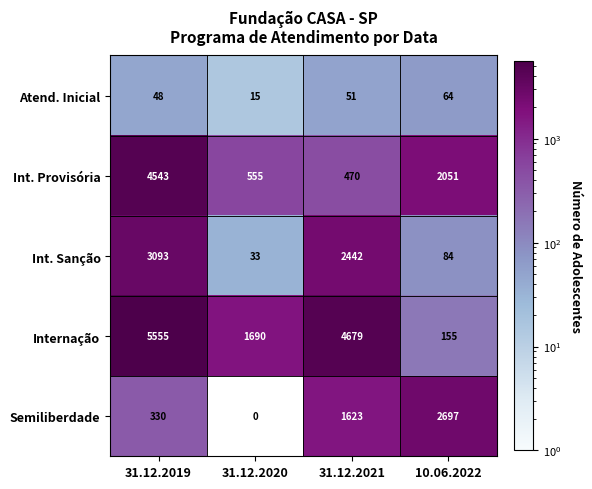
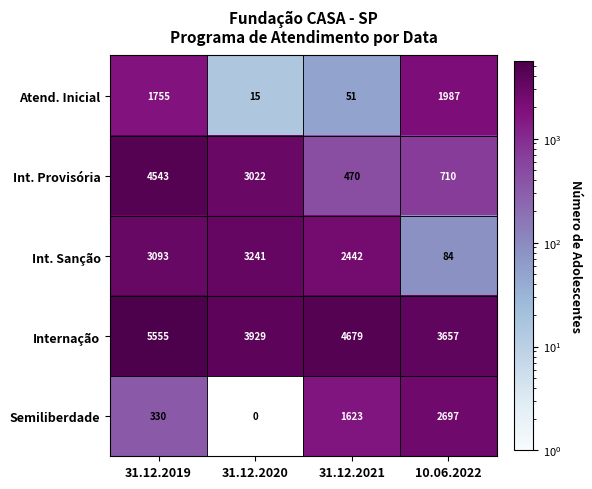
Atend. Inicial, 31.12.2019: 48 -> 1755
Atend. Inicial, 10.06.2022: 64 -> 1987
Int. Provisória, 31.12.2020: 555 -> 3022
Int. Provisória, 10.06.2022: 2051 -> 710
Int. Sanção, 31.12.2020: 33 -> 3241
Internação, 31.12.2020: 1690 -> 3929
Internação, 10.06.2022: 155 -> 3657
